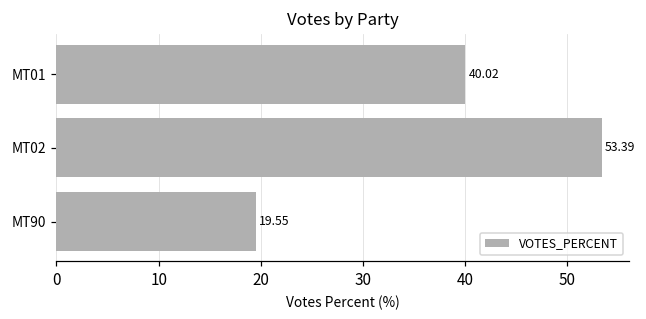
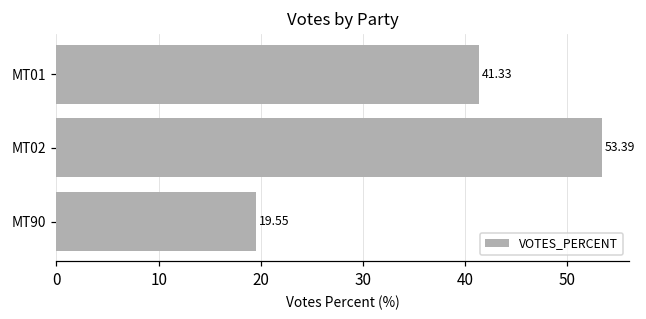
MT01: 40.02 -> 41.33
